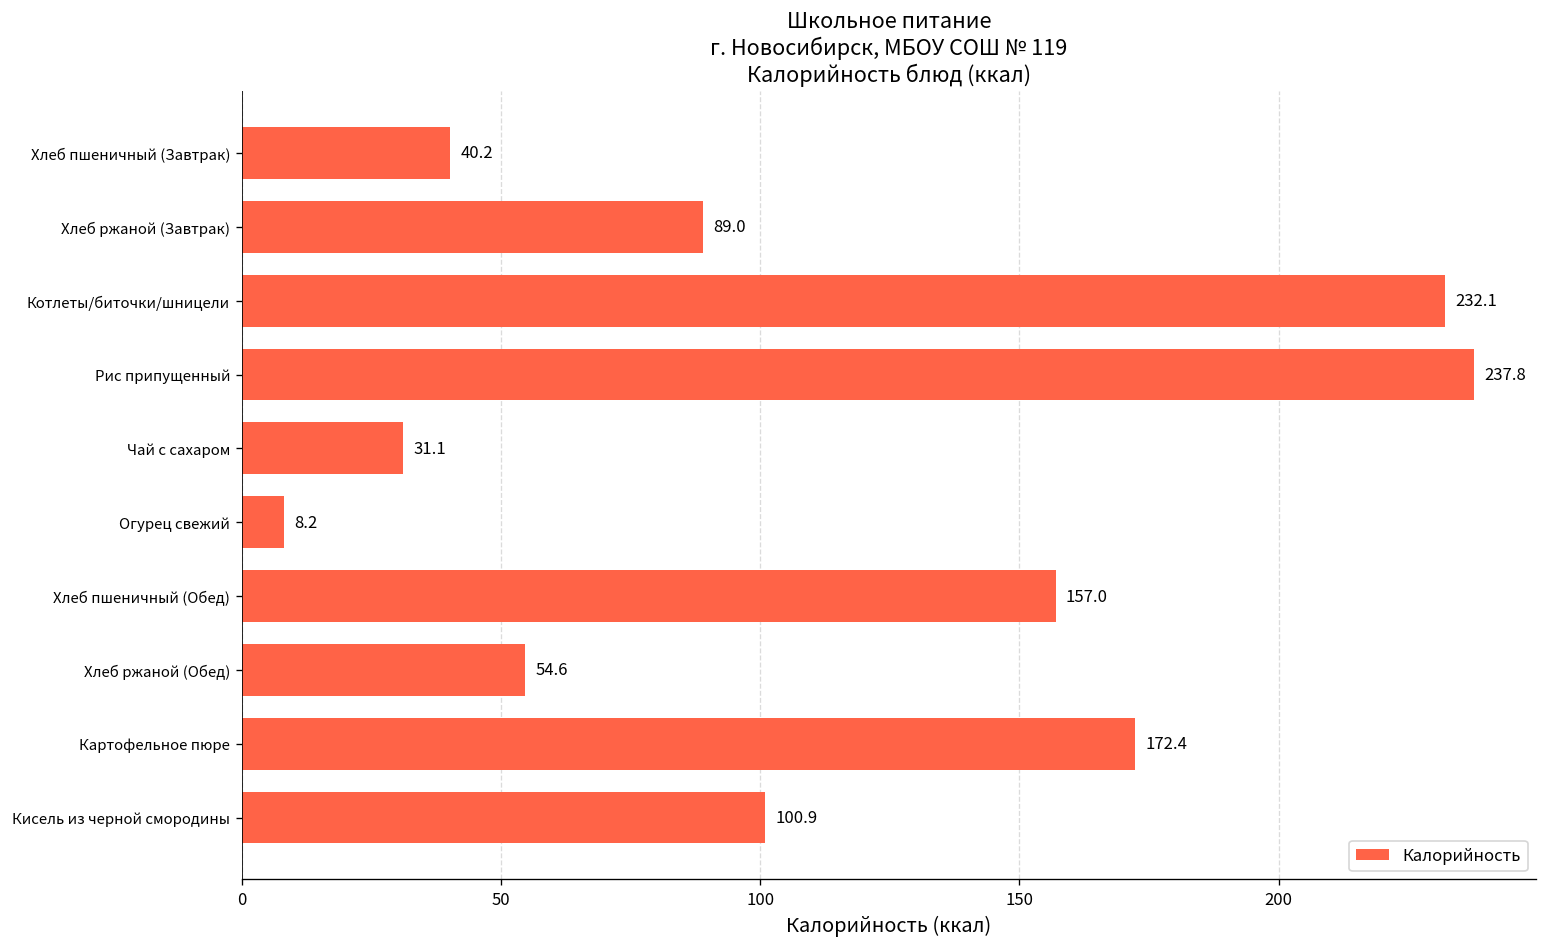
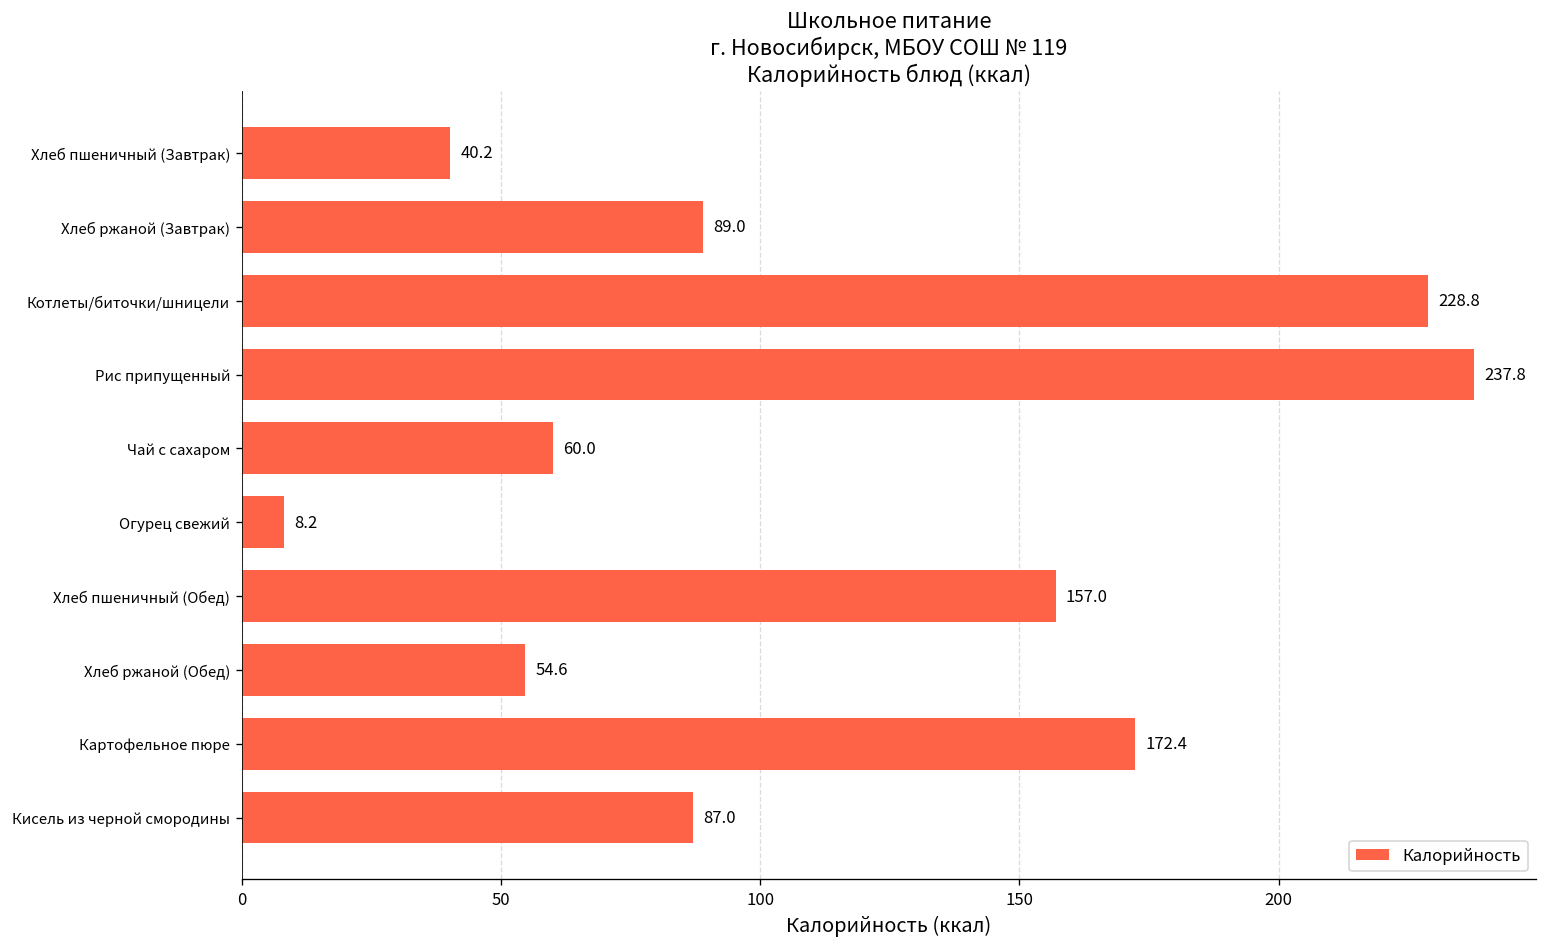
Котлеты/биточки/шницели: 232.1 -> 228.8
Чай с сахаром: 31.1 -> 60.0
Кисель из черной смородины: 100.9 -> 87.0
